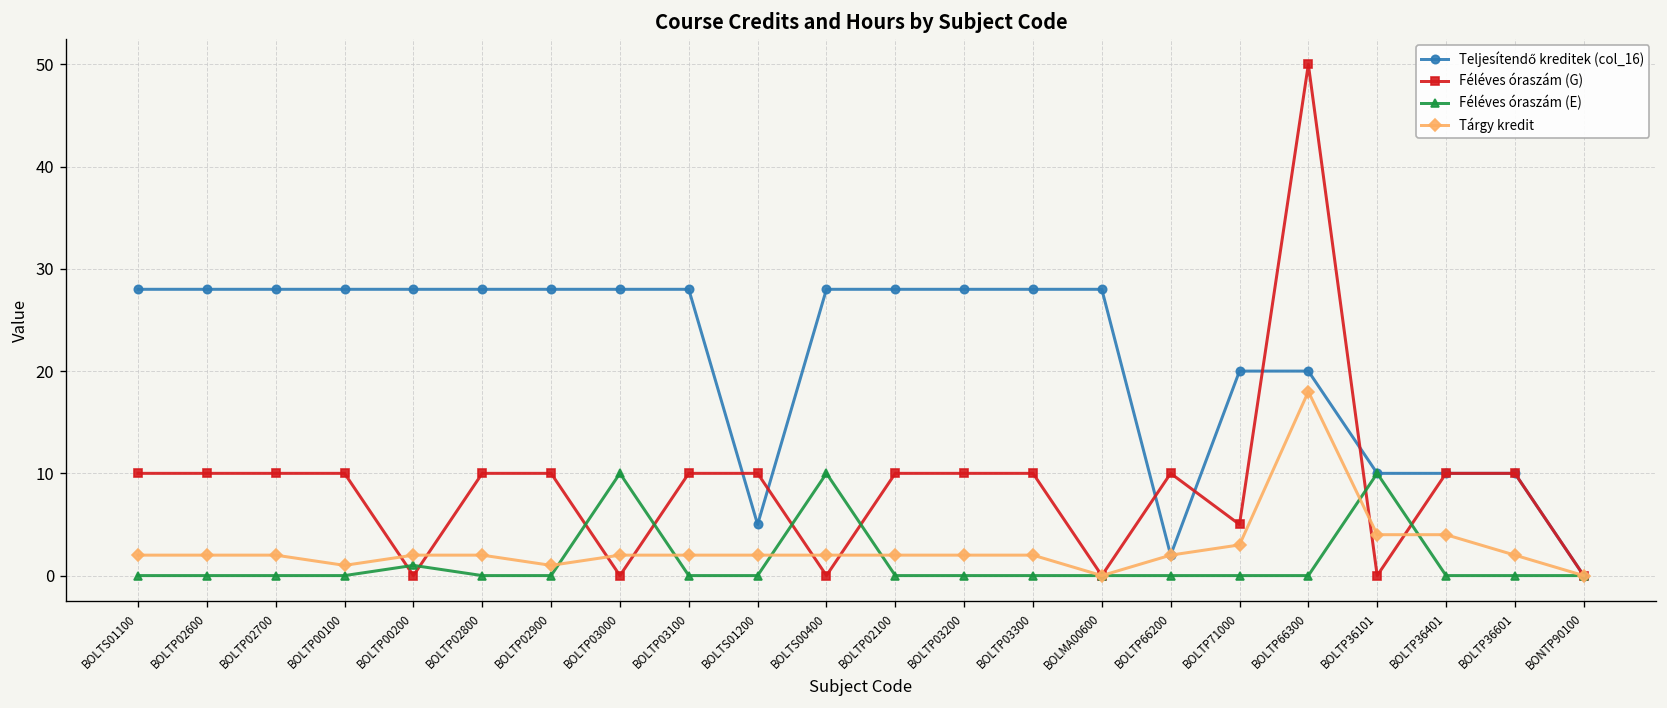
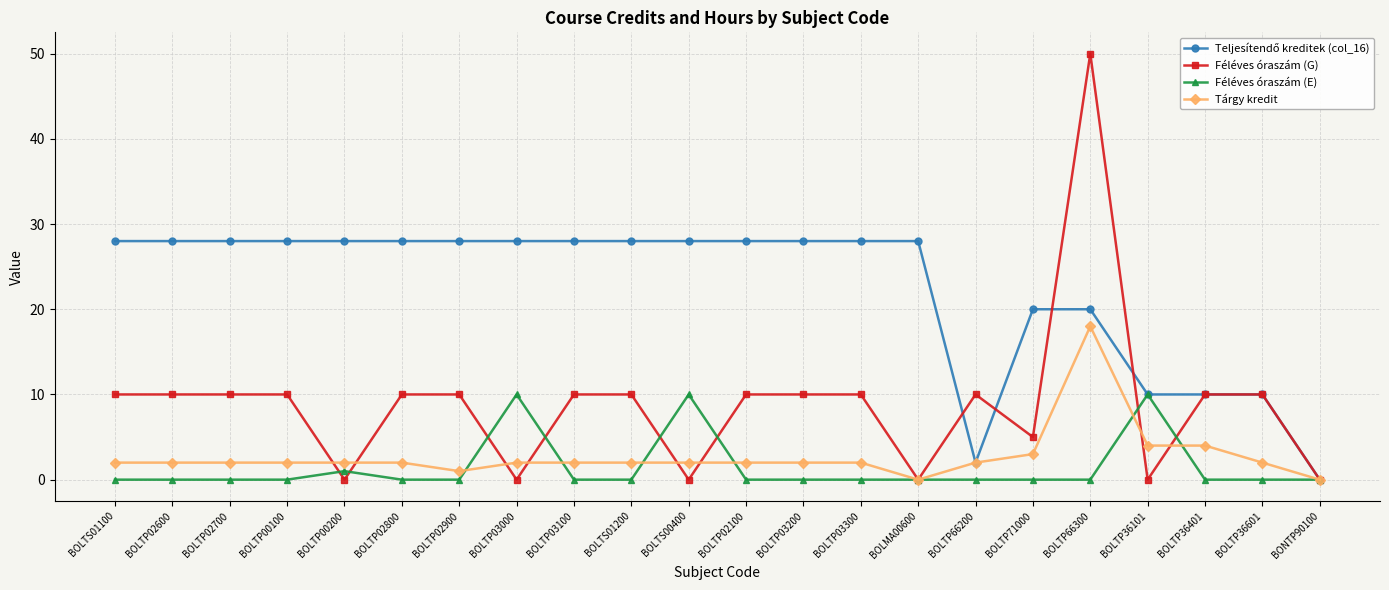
Tárgy kredit, BOLTP00100: 1 -> 2
Teljesítendő kreditek (col_16), BOLTS01200: 5 -> 28
